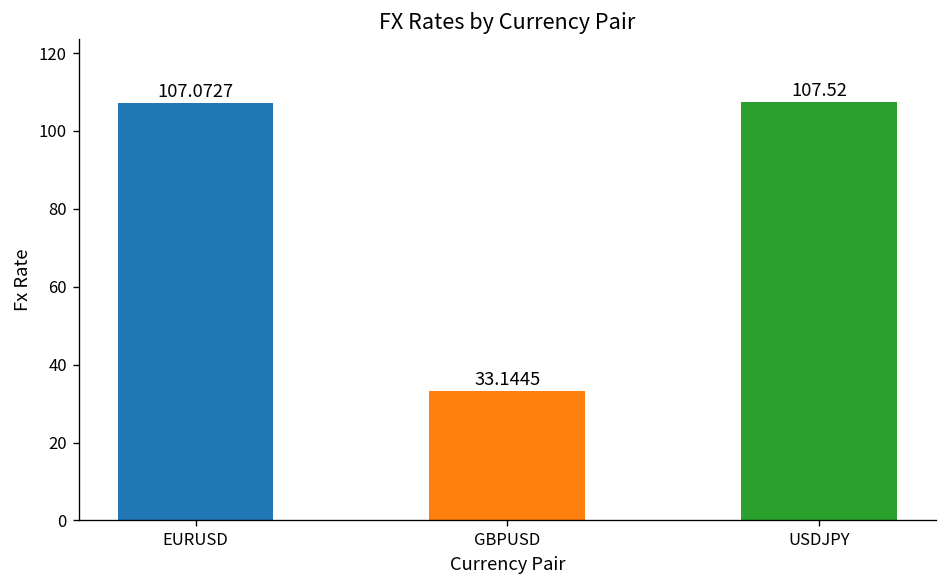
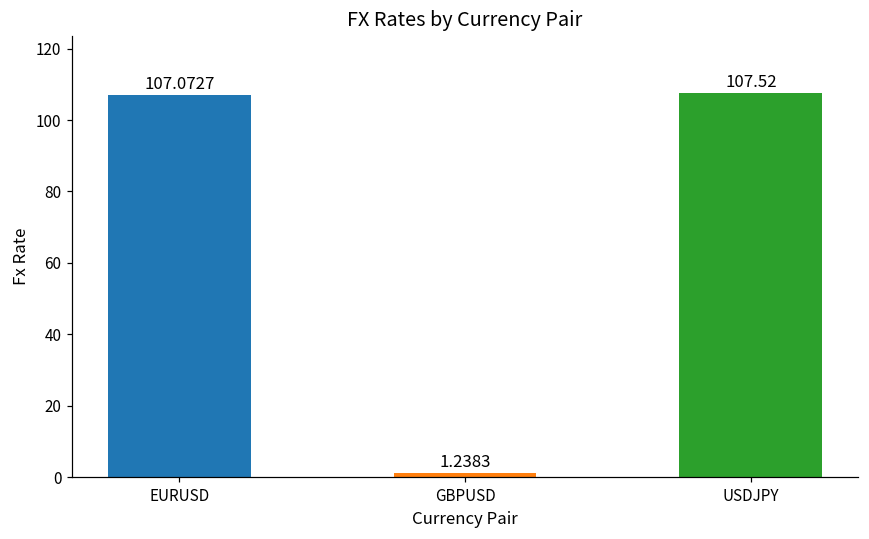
GBPUSD: 33.1445 -> 1.2383
